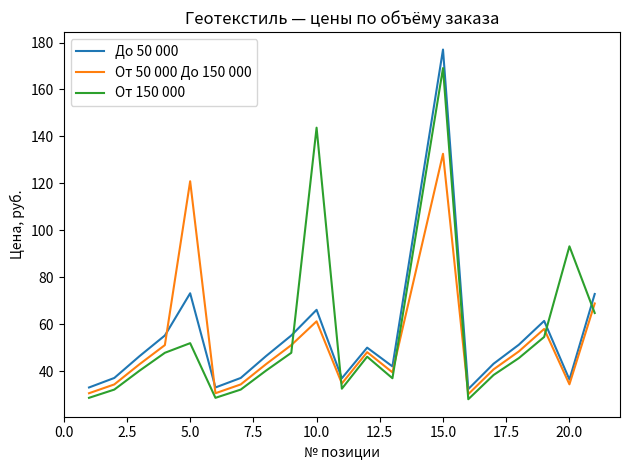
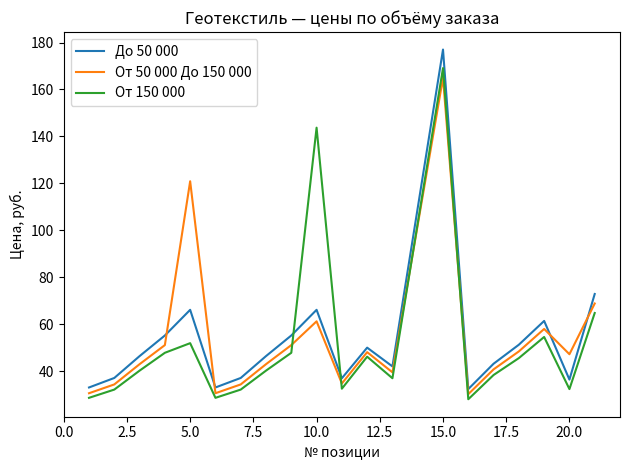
До 50 000, 5.0: 73 -> 66
От 50 000 До 150 000, 15.0: 133 -> 165
От 50 000 До 150 000, 20.0: 34 -> 47
От 150 000, 20.0: 93 -> 32
